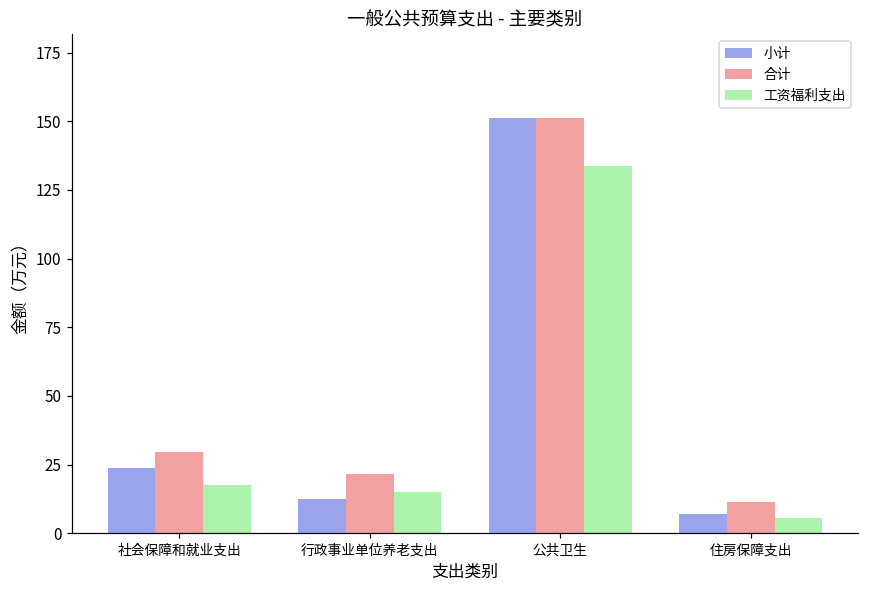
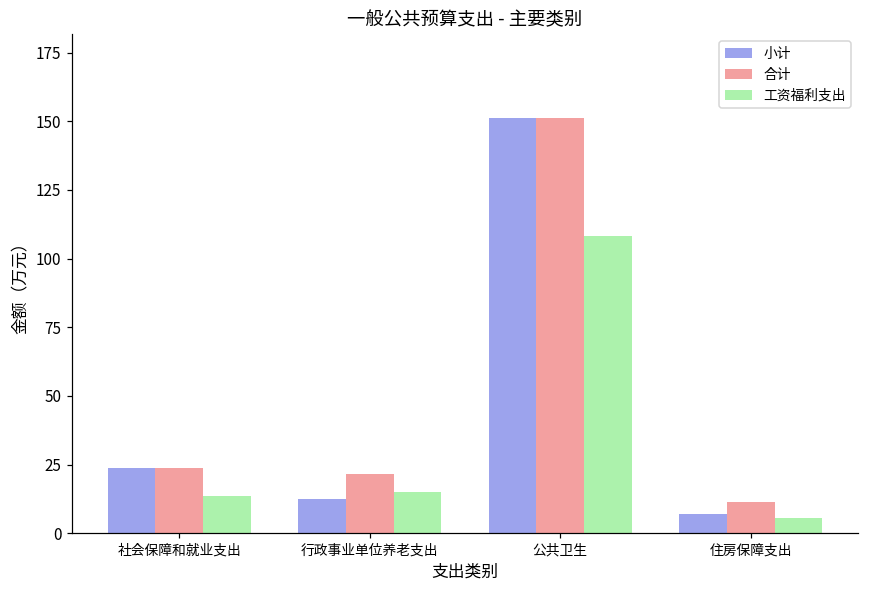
合计, 社会保障和就业支出: 30 -> 24
工资福利支出, 社会保障和就业支出: 17 -> 14
工资福利支出, 公共卫生: 134 -> 108
